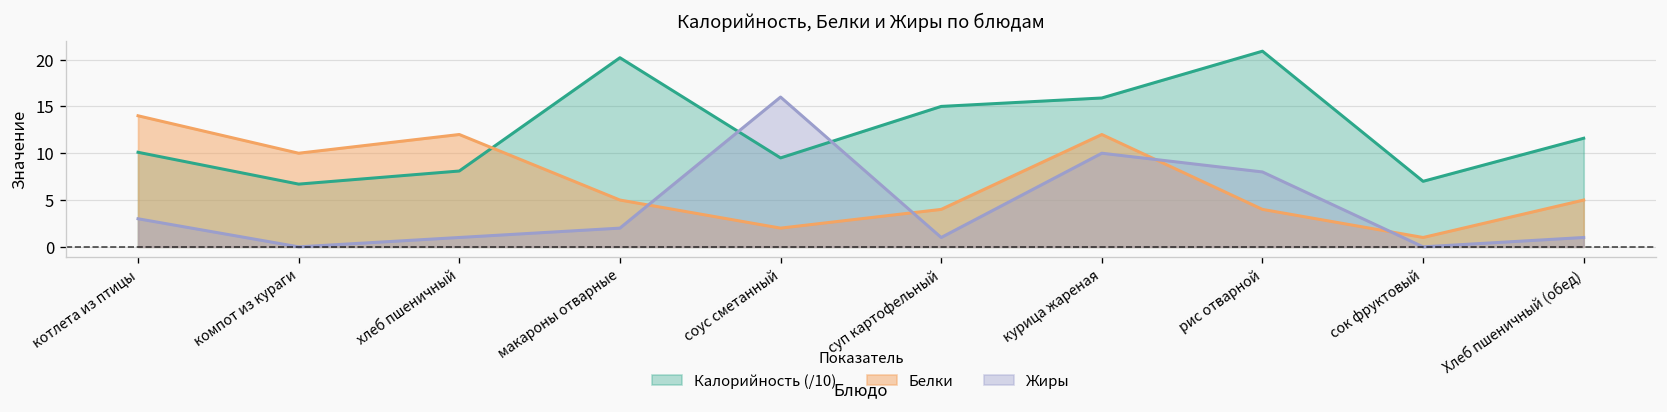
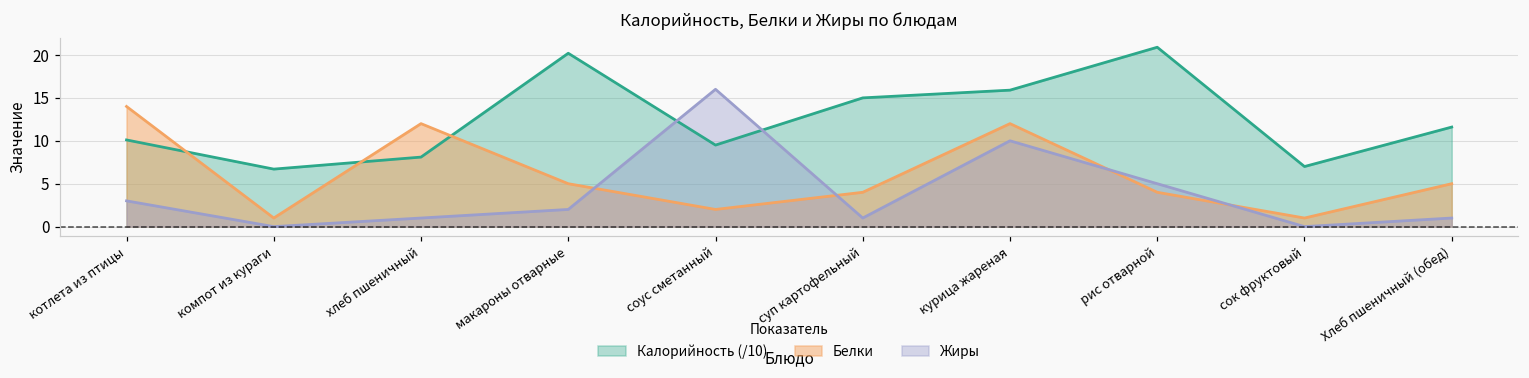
Белки, компот из кураги: 10 -> 1
Жиры, рис отварной: 8 -> 5
